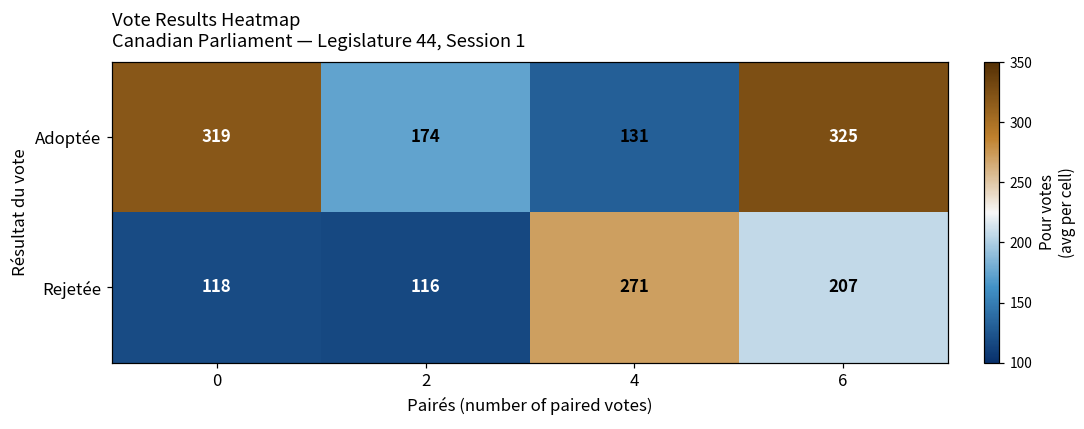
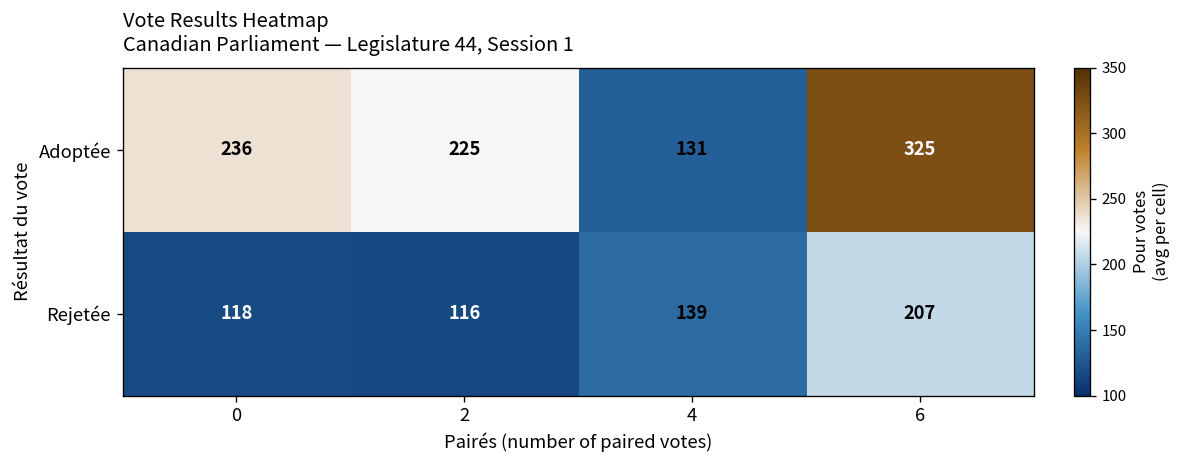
Adoptée, 0: 319 -> 236
Adoptée, 2: 174 -> 225
Rejetée, 4: 271 -> 139
